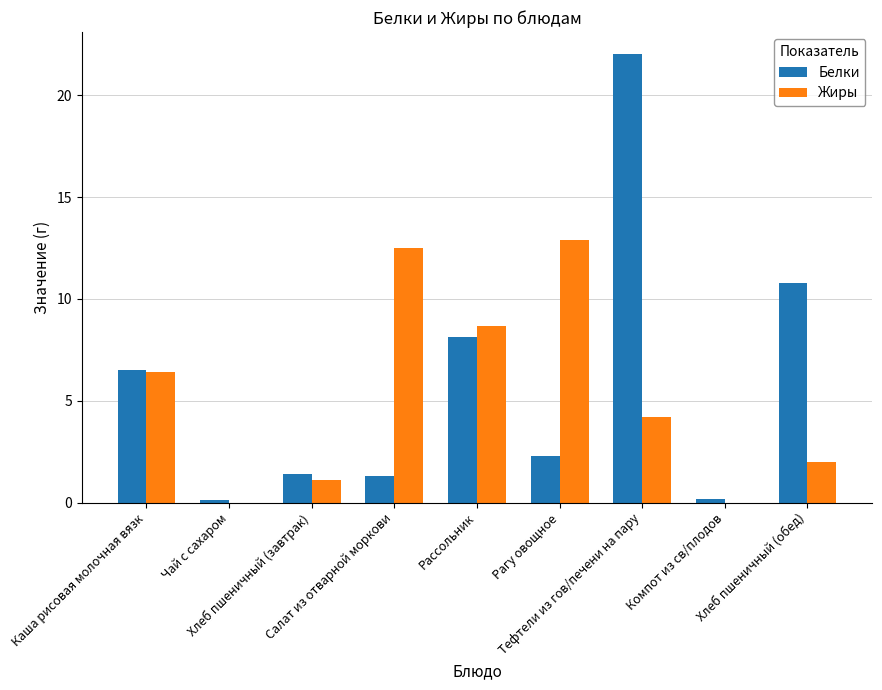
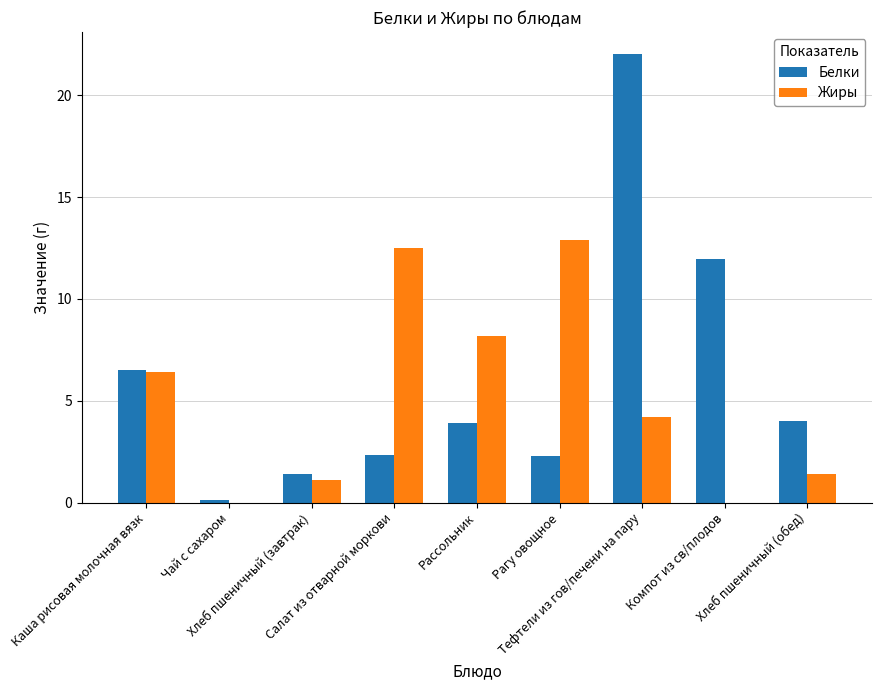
Белки, Салат из отварной моркови: 1.3 -> 2.3
Белки, Рассольник: 8.1 -> 3.9
Жиры, Рассольник: 8.7 -> 8.2
Белки, Компот из св/плодов: 0.2 -> 11.9
Белки, Хлеб пшеничный (обед): 10.8 -> 4.0
Жиры, Хлеб пшеничный (обед): 2.0 -> 1.4
